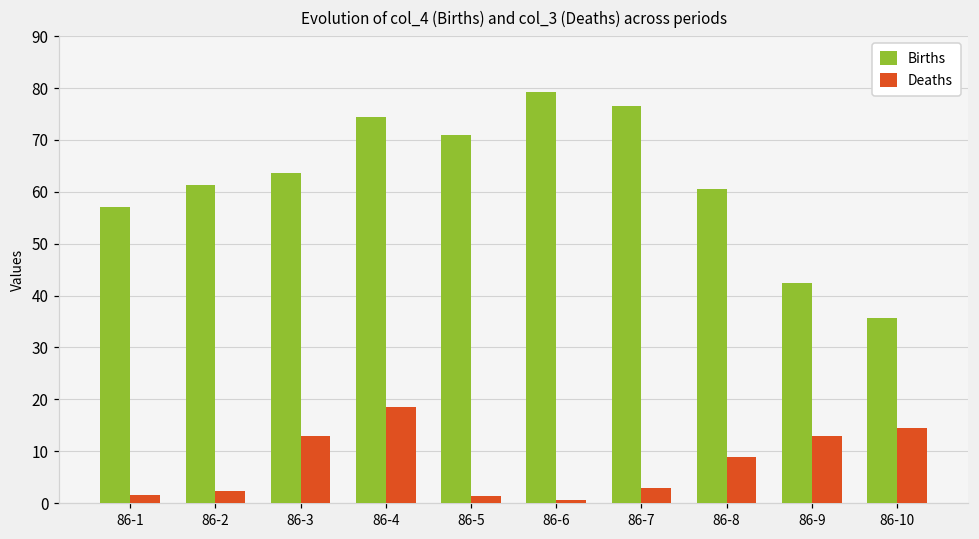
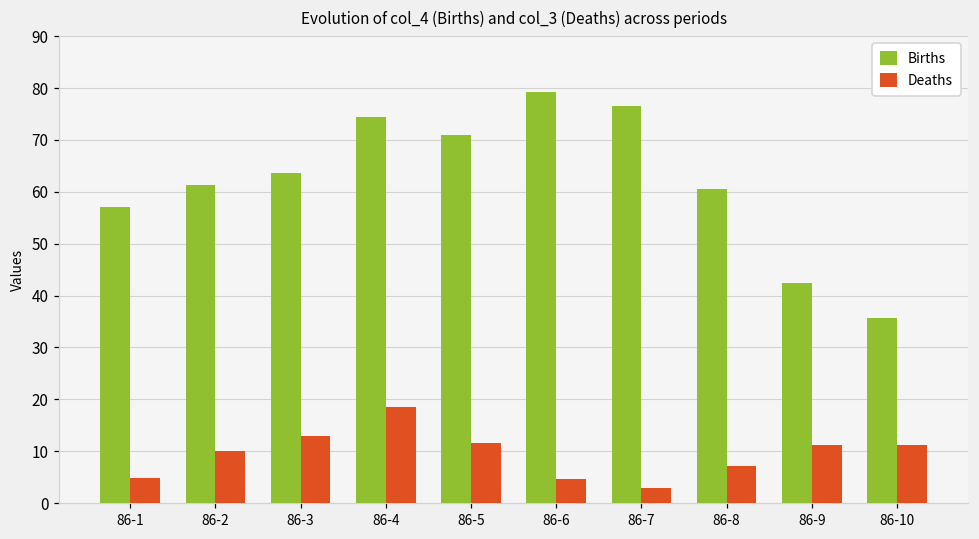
Deaths, 86-1: 2 -> 5
Deaths, 86-2: 2 -> 10
Deaths, 86-5: 1 -> 12
Deaths, 86-6: 1 -> 5
Deaths, 86-8: 9 -> 7
Deaths, 86-9: 13 -> 11
Deaths, 86-10: 15 -> 11
